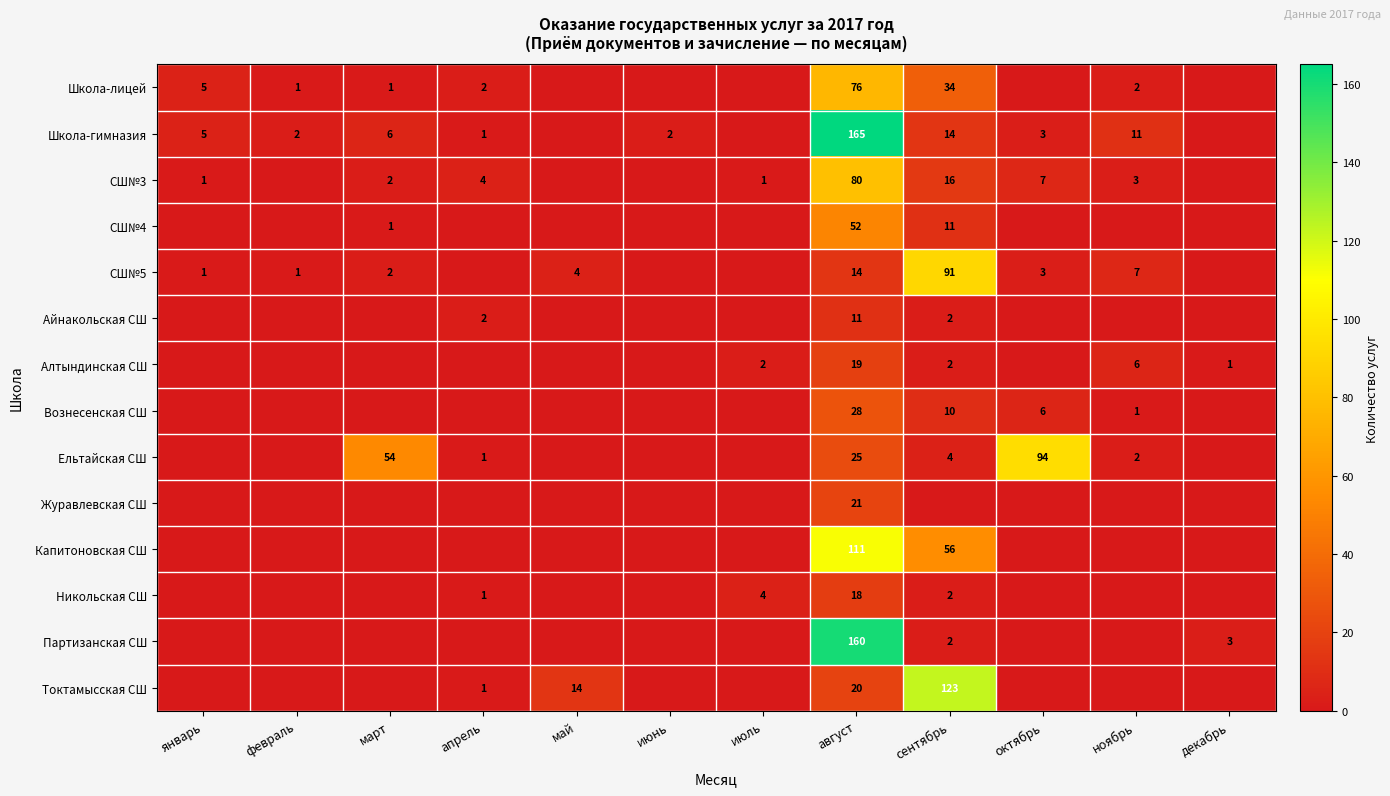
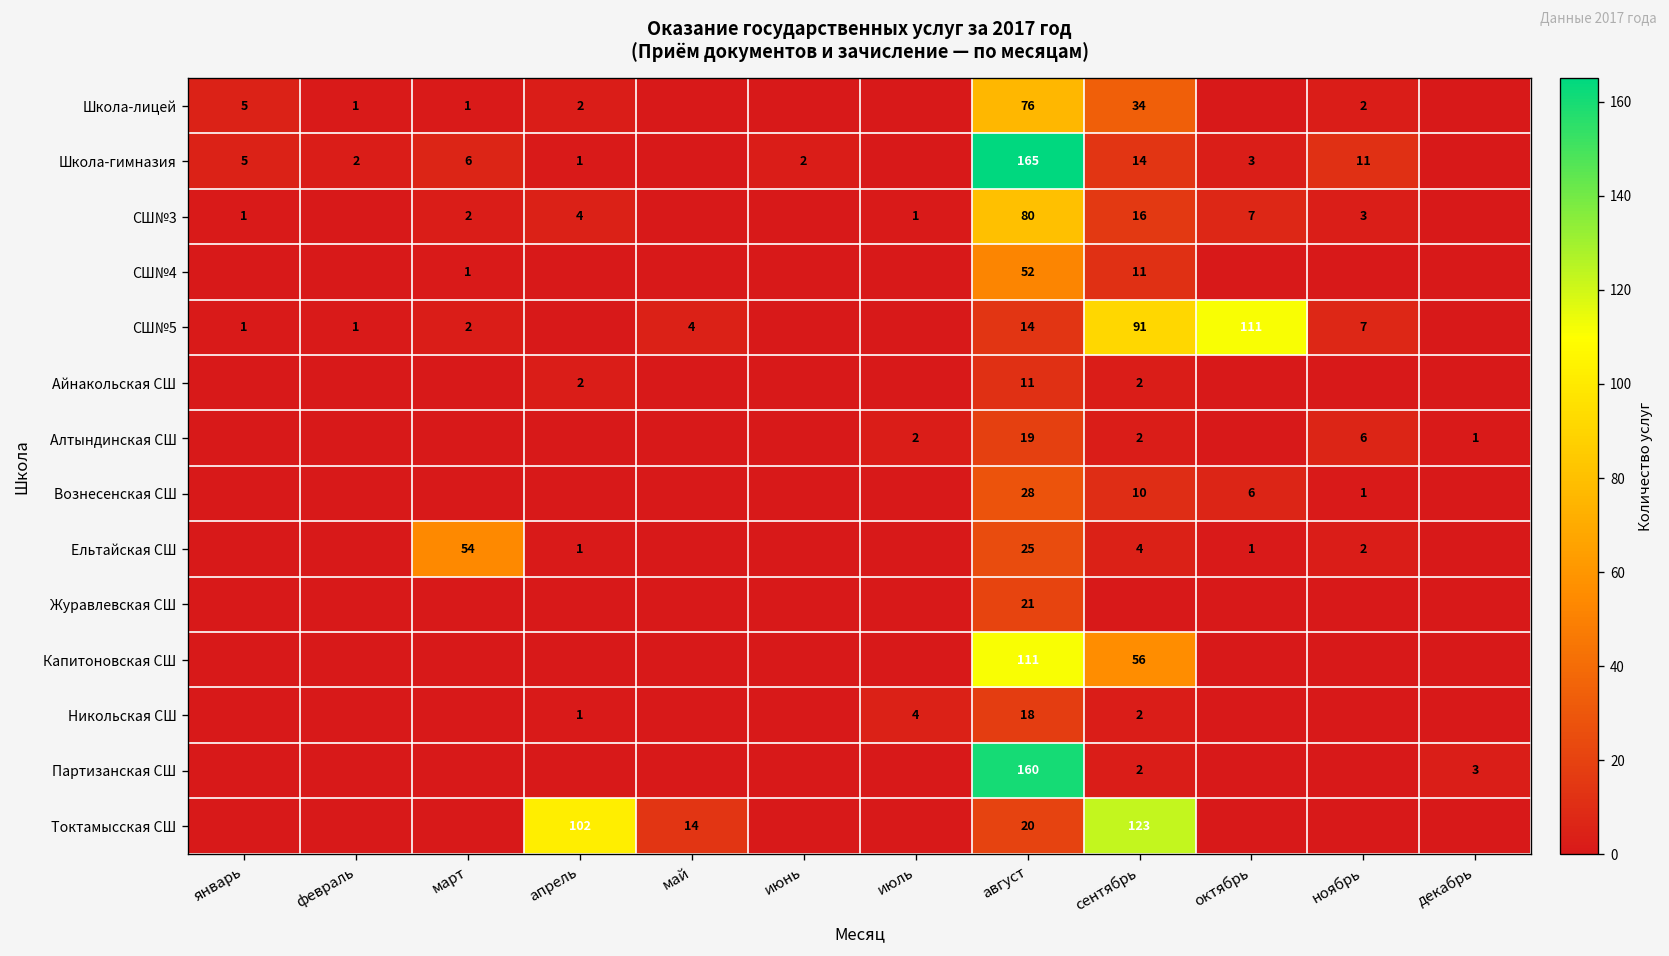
СШ№5, октябрь: 3 -> 111
Ельтайская СШ, октябрь: 94 -> 1
Токтамысская СШ, апрель: 1 -> 102
